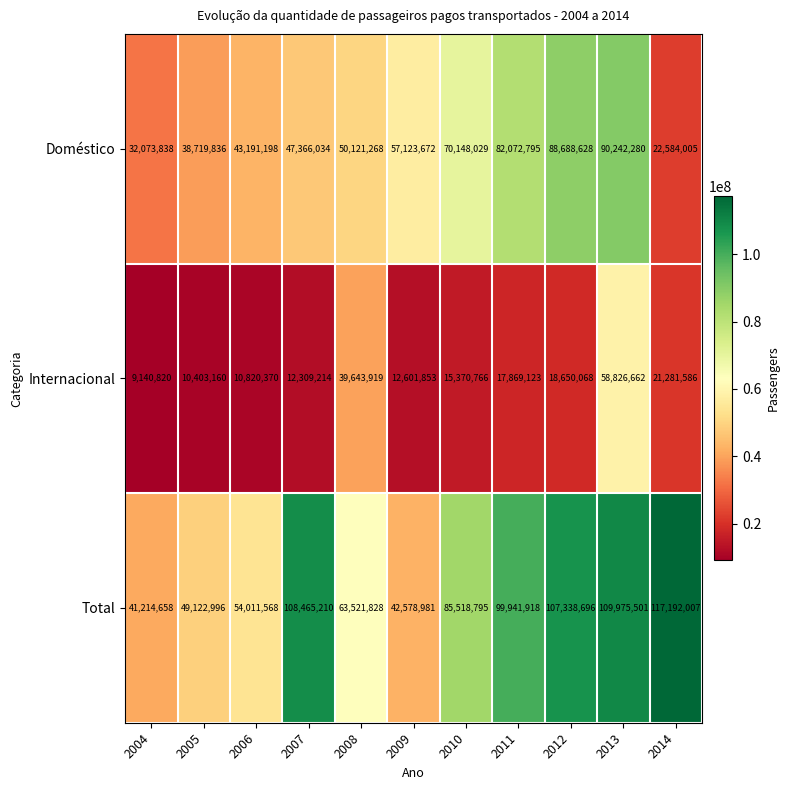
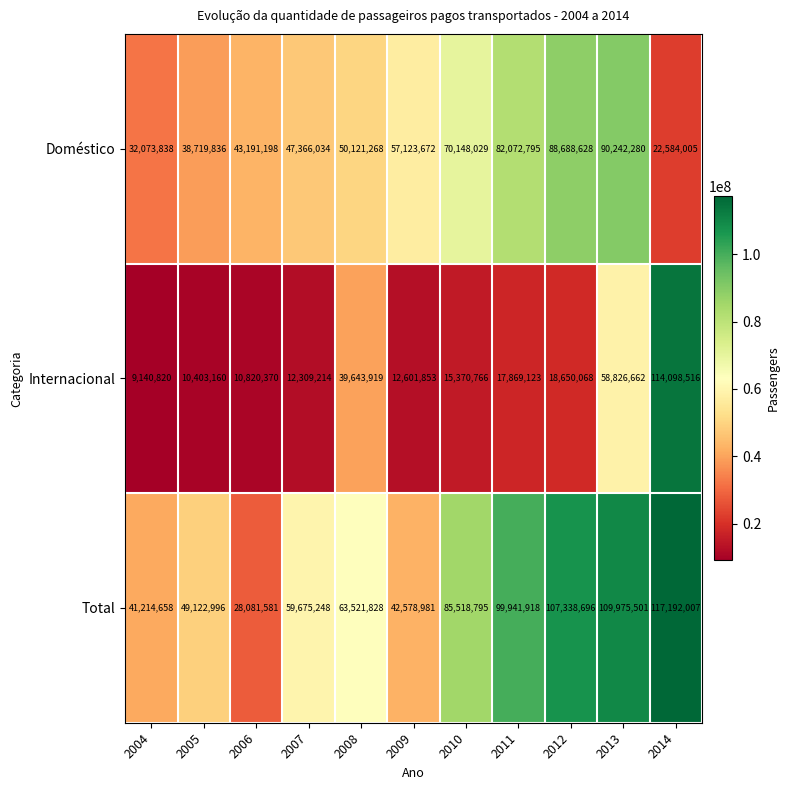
Internacional, 2014: 21,281,586 -> 114,098,516
Total, 2006: 54,011,568 -> 28,081,581
Total, 2007: 108,465,210 -> 59,675,248
